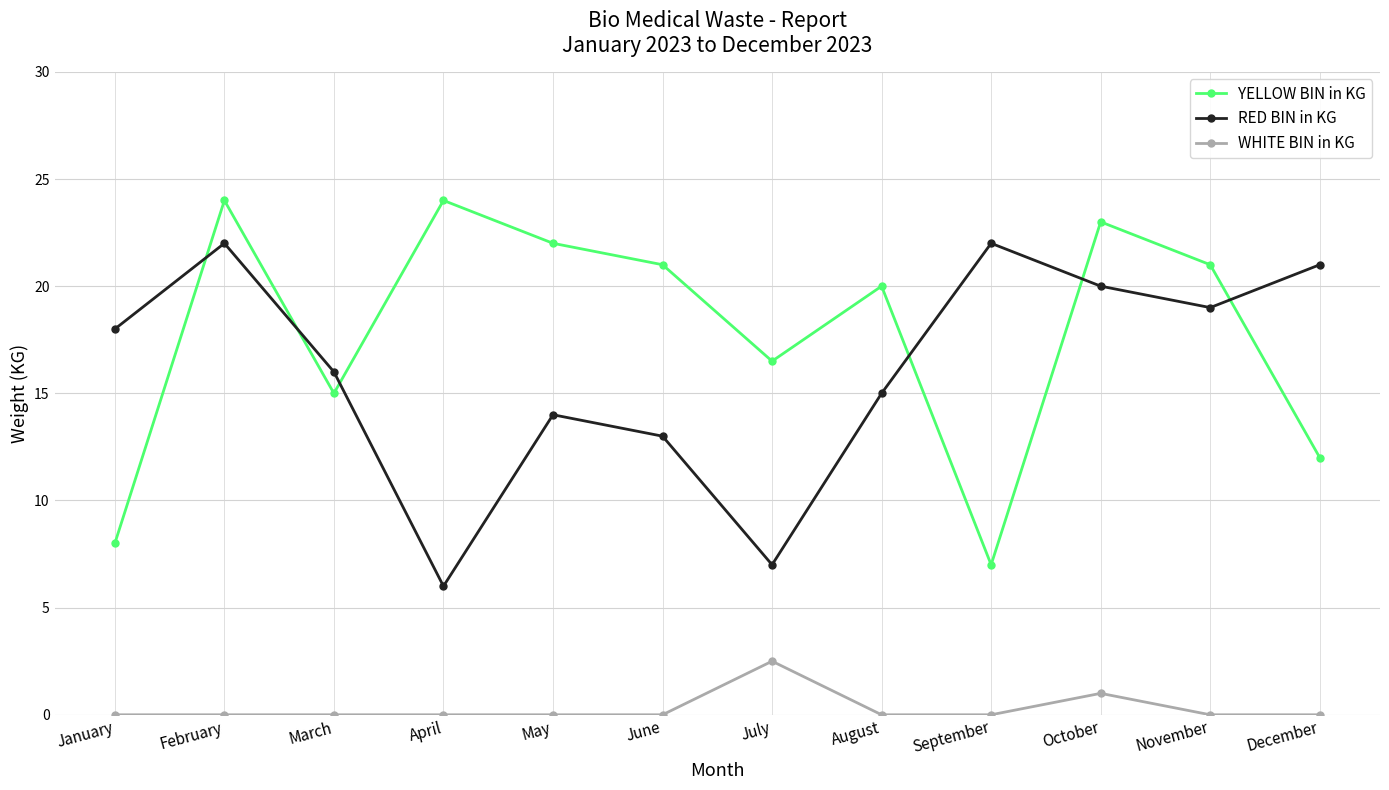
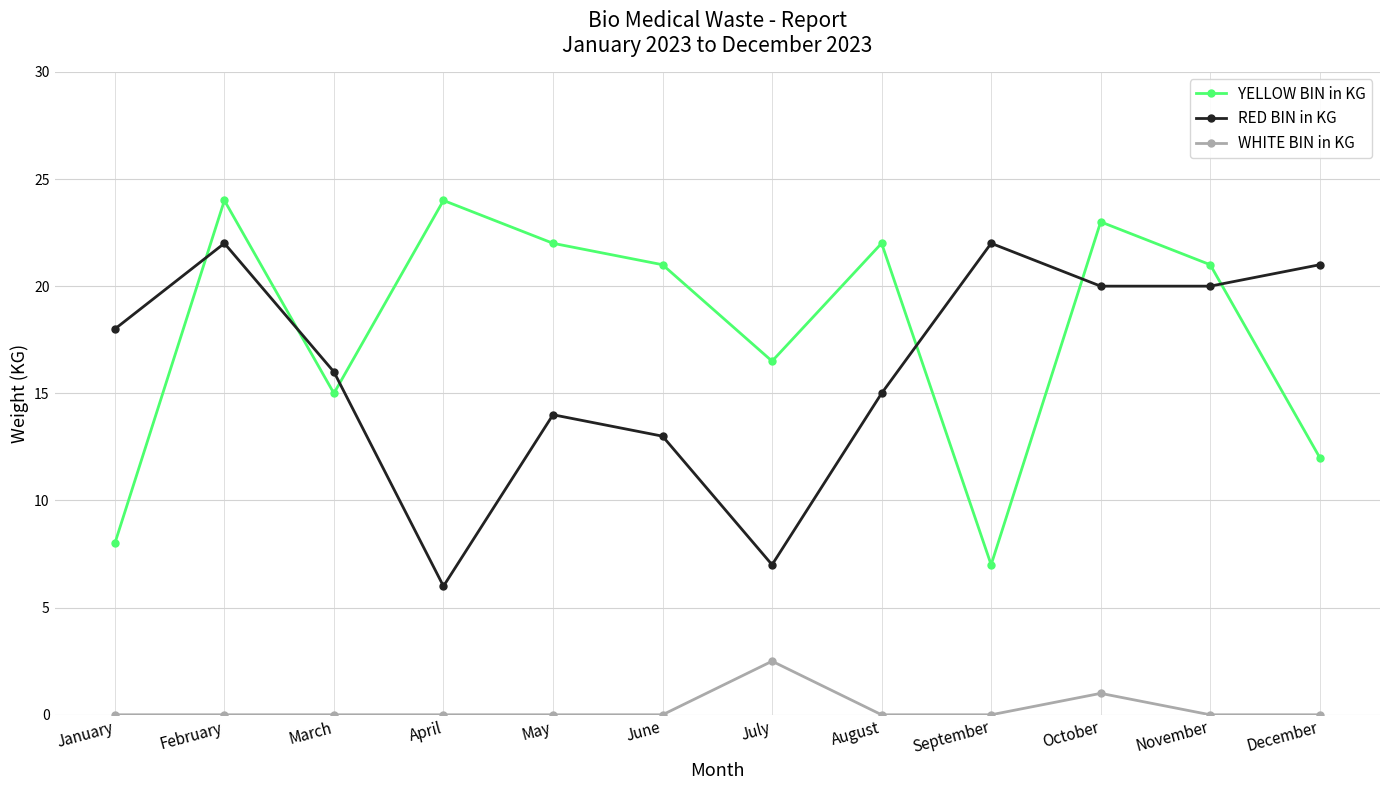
YELLOW BIN in KG, August: 20 -> 22
RED BIN in KG, November: 19 -> 20
